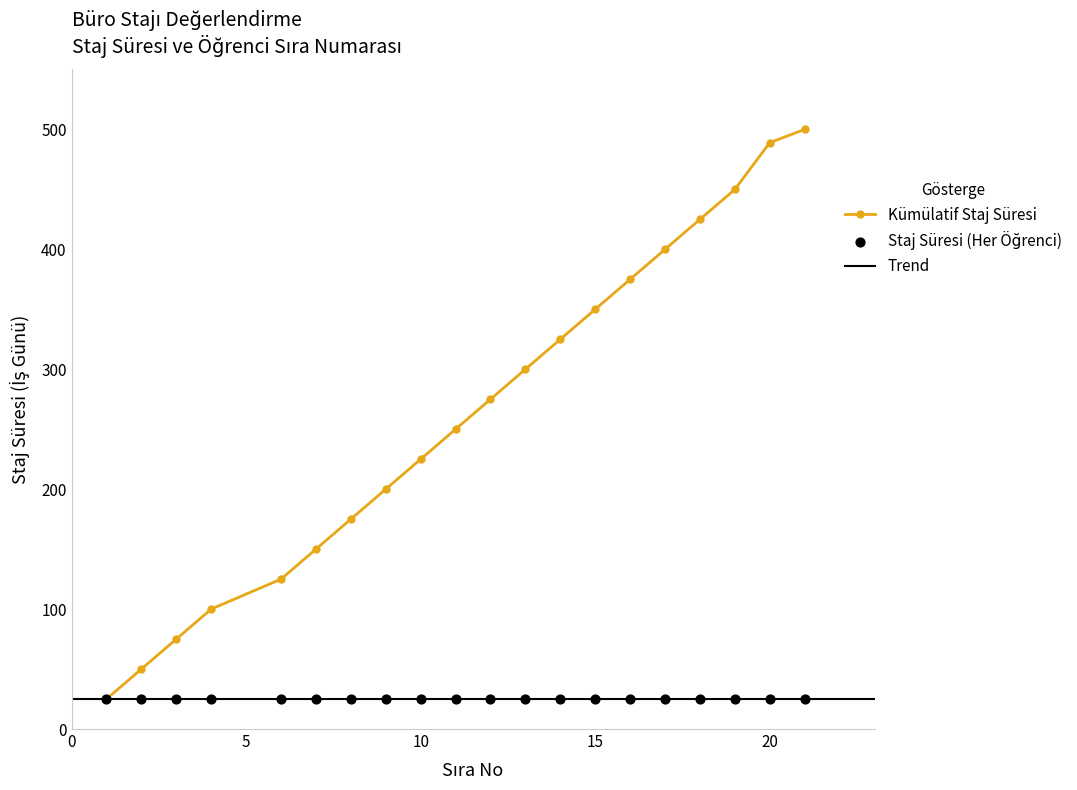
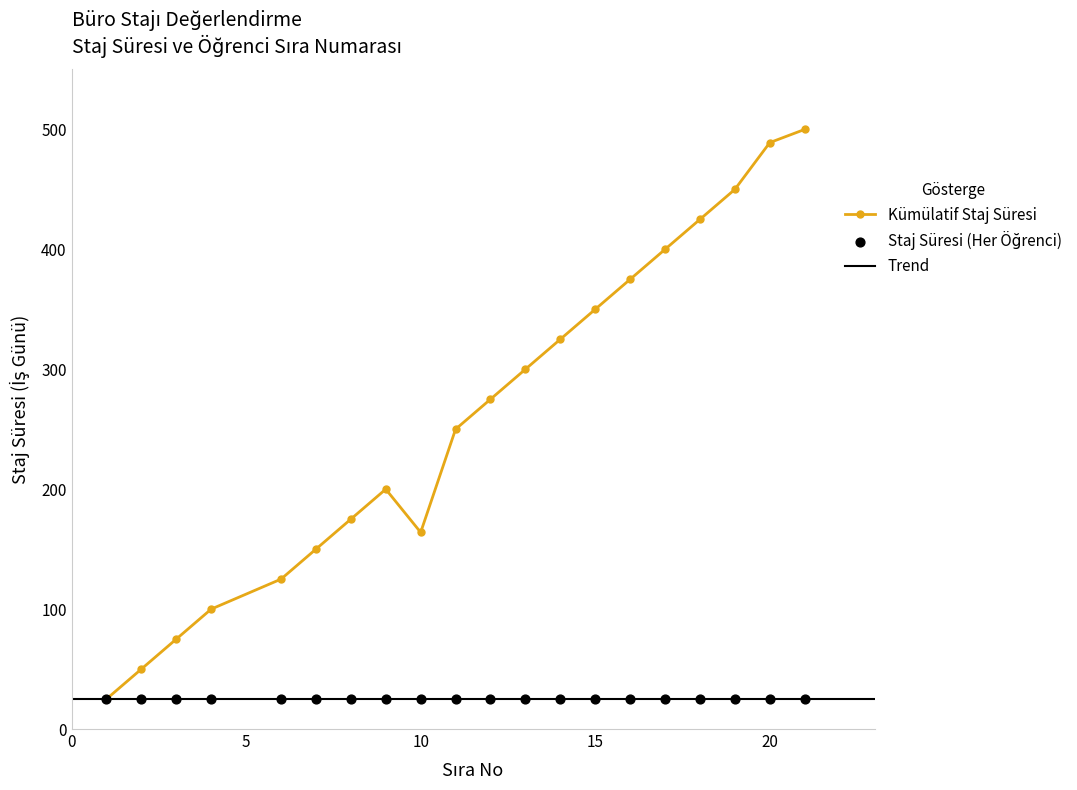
Kümülatif Staj Süresi, 10: 225 -> 164
